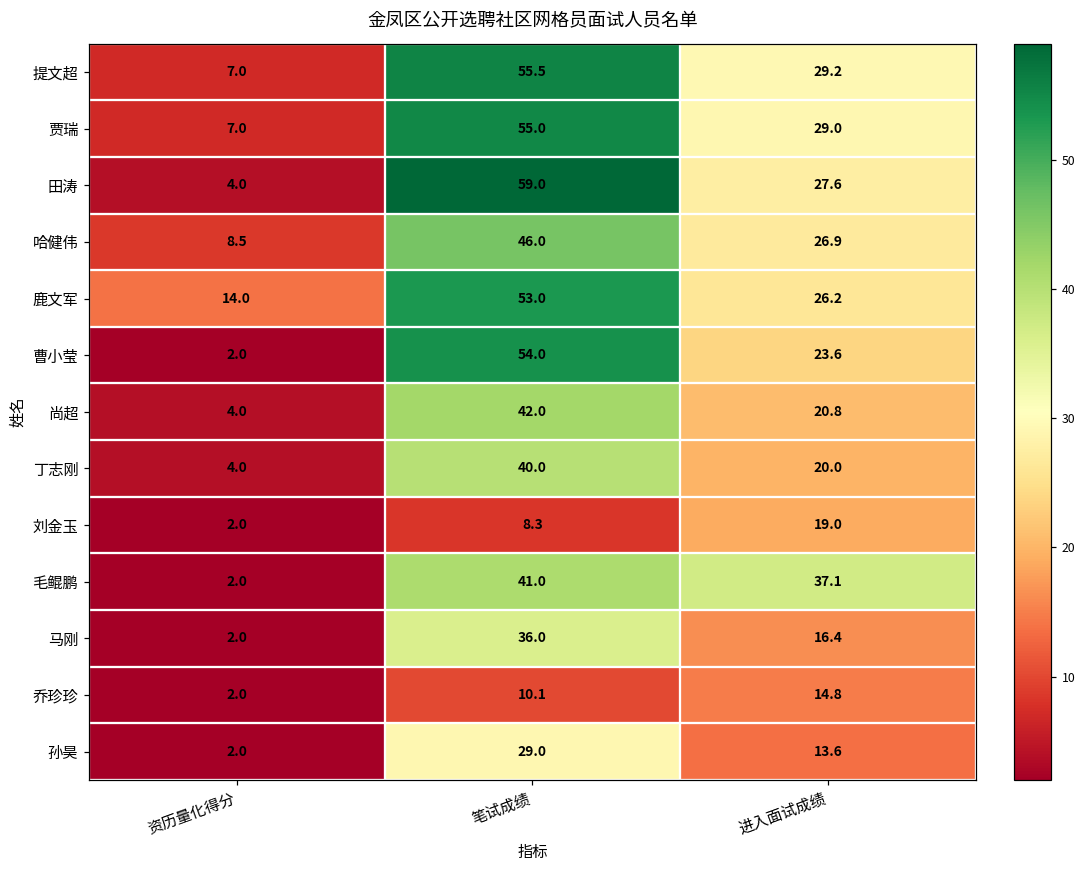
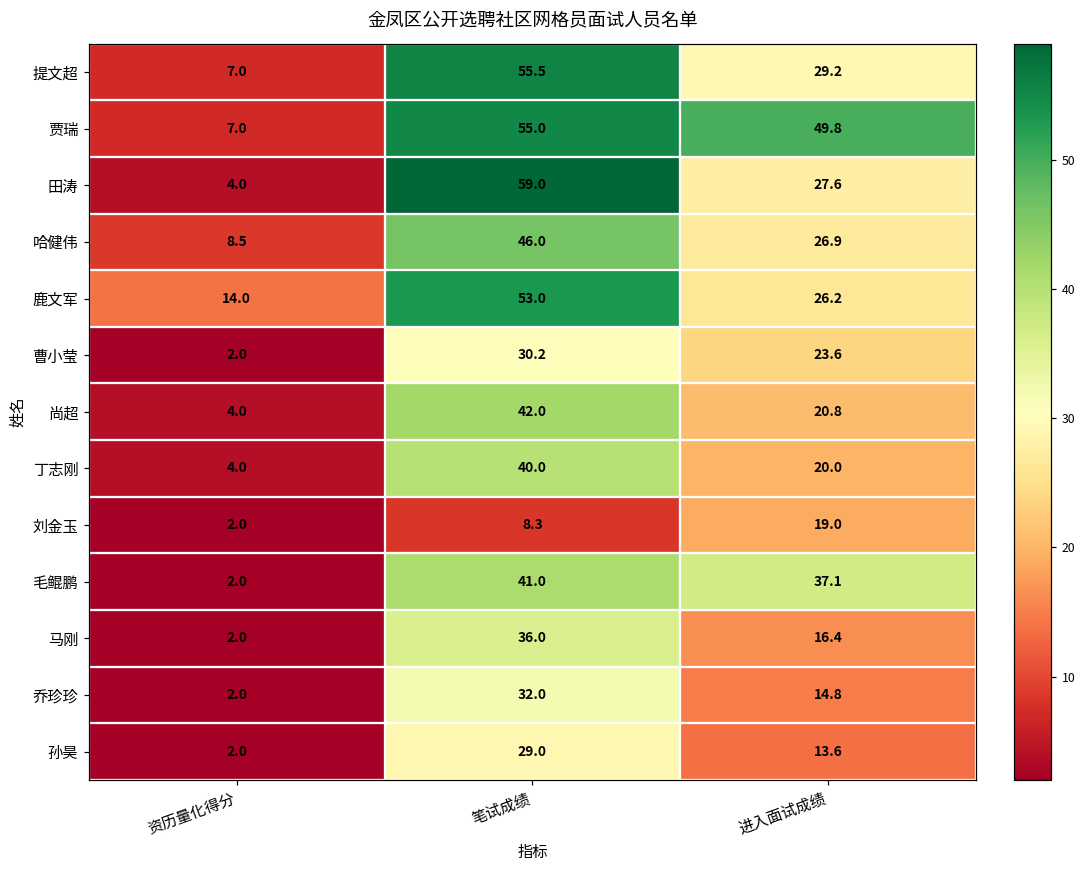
贾瑞, 进入面试成绩: 29.0 -> 49.8
曹小莹, 笔试成绩: 54.0 -> 30.2
乔珍珍, 笔试成绩: 10.1 -> 32.0
